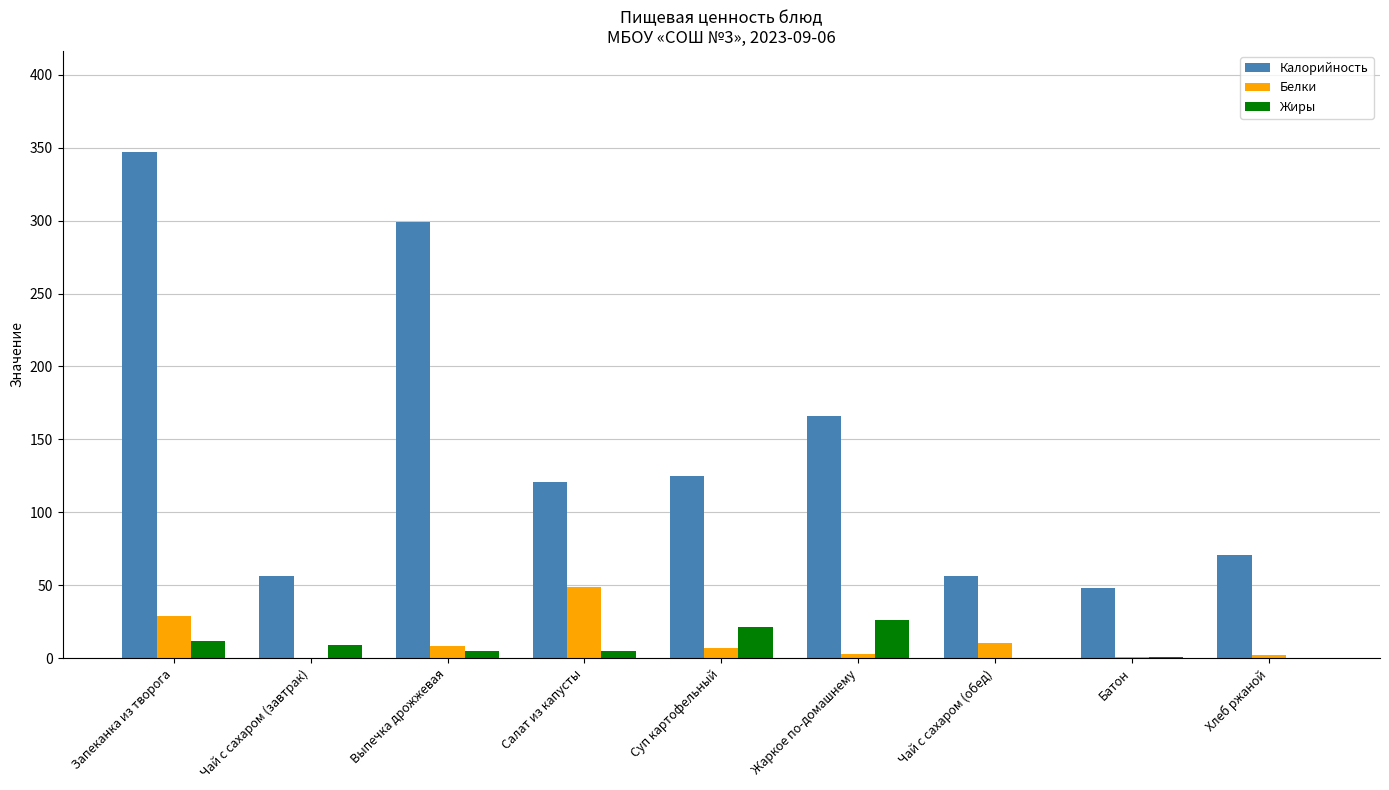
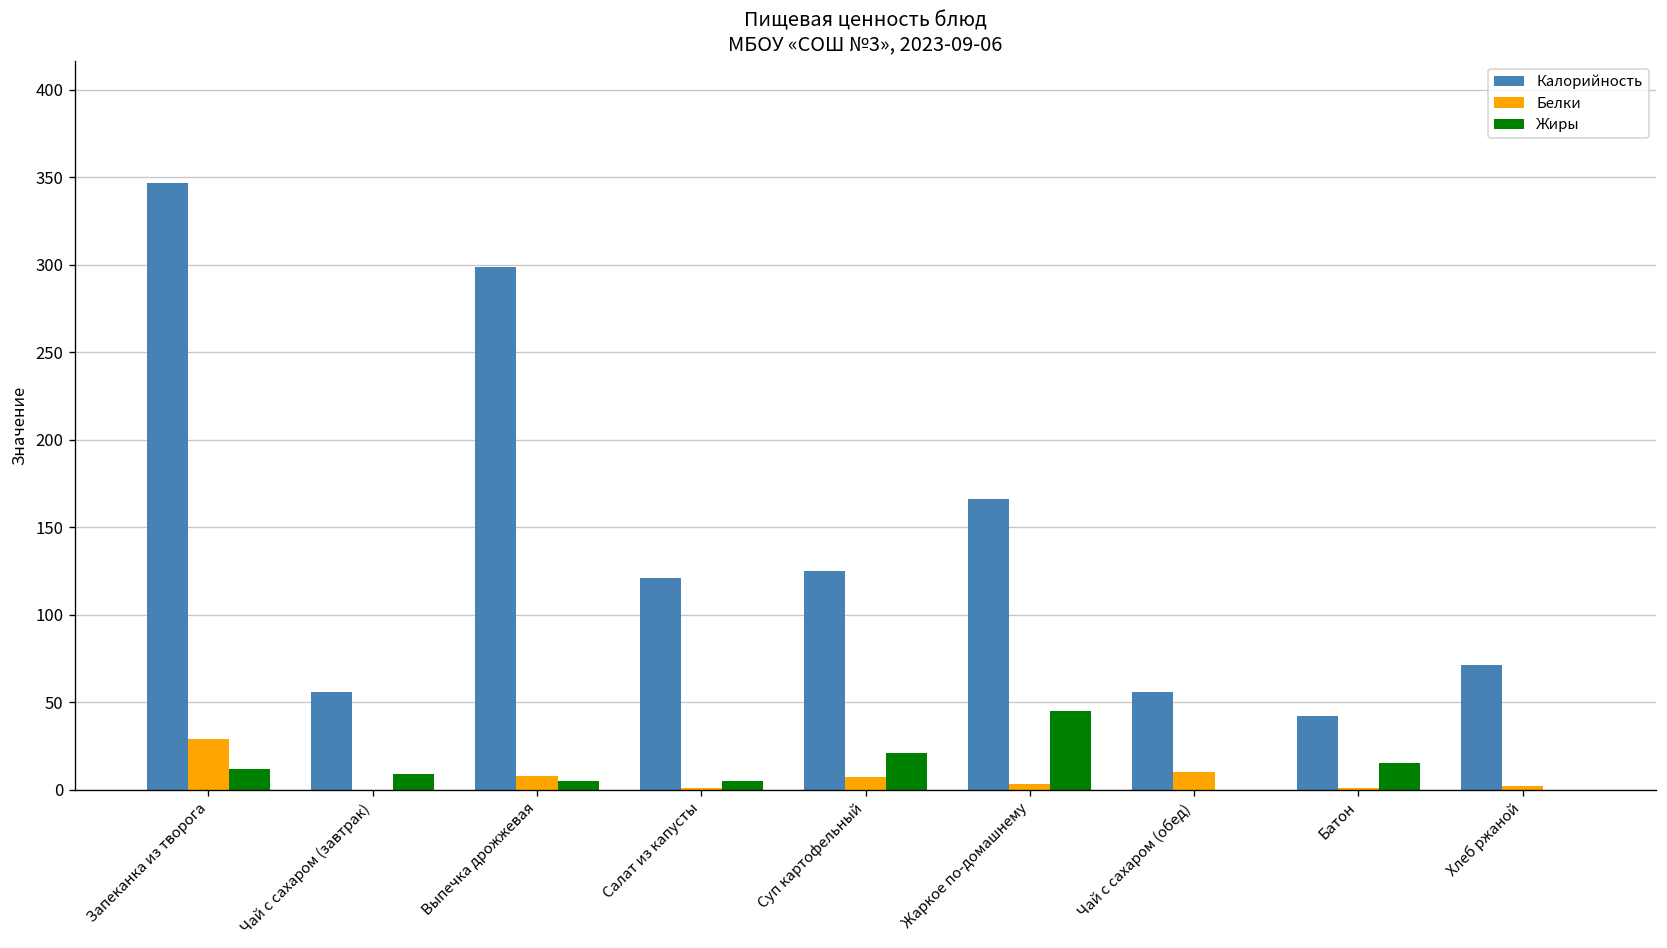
Белки, Салат из капусты: 49 -> 1
Жиры, Жаркое по-домашнему: 26 -> 45
Калорийность, Батон: 48 -> 42
Жиры, Батон: 1 -> 15
